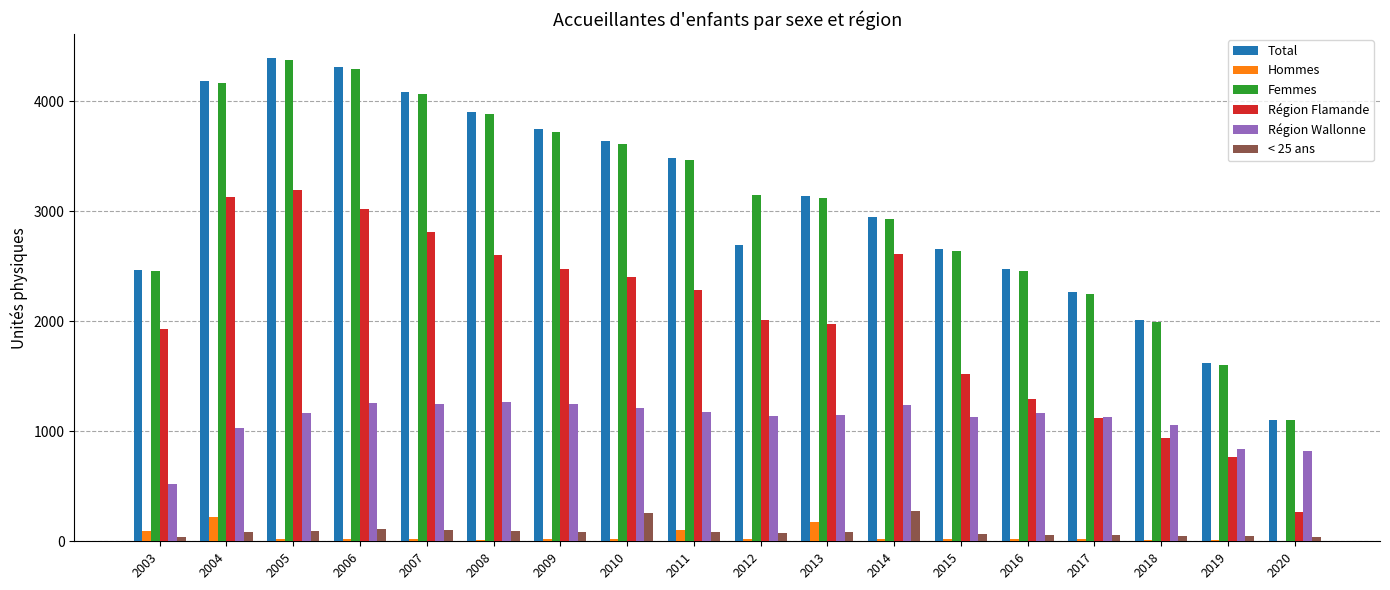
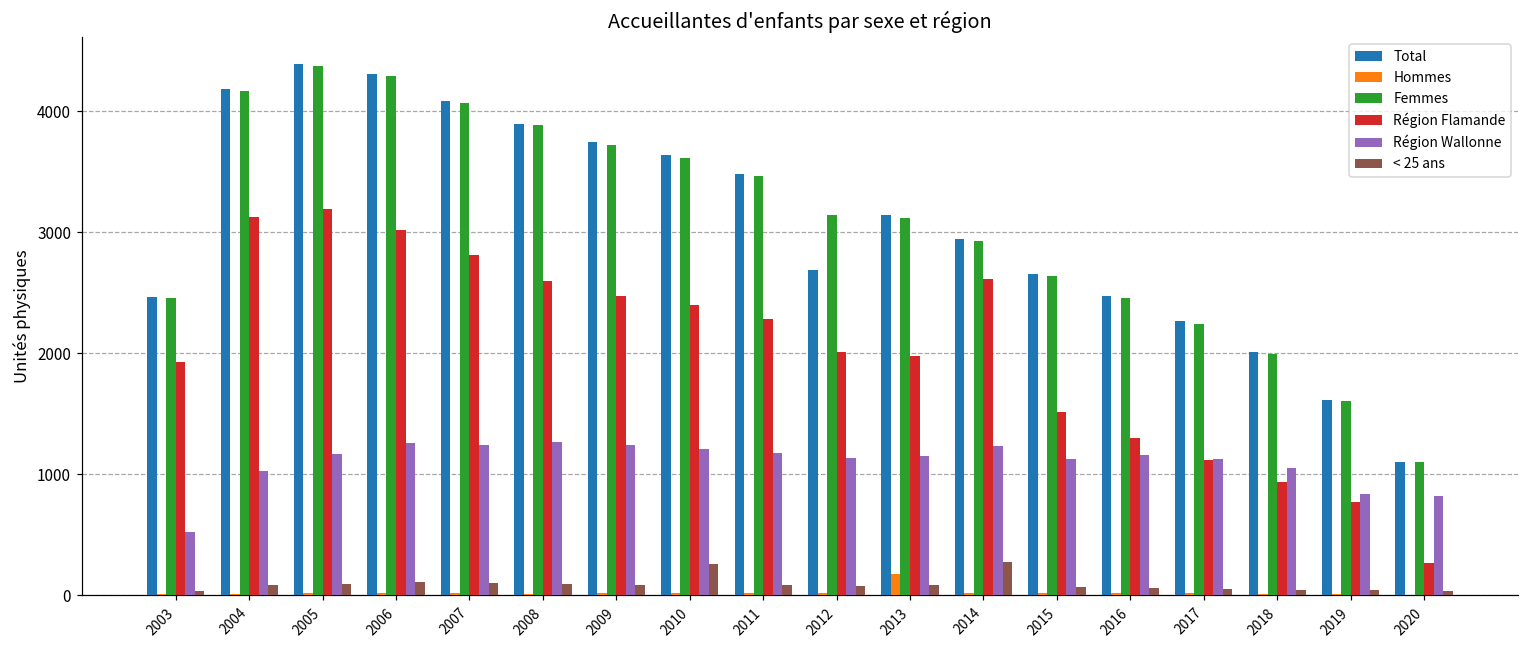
Hommes, 2003: 90 -> 10
Hommes, 2004: 220 -> 20
Hommes, 2011: 100 -> 20
